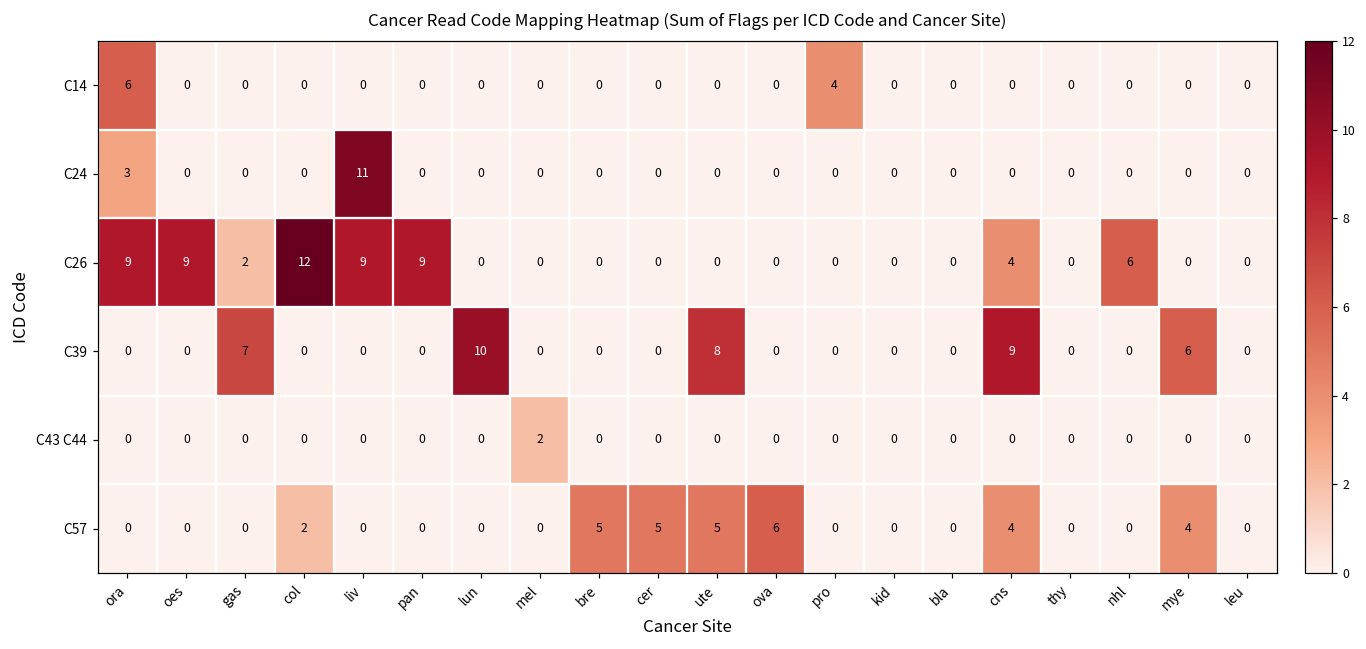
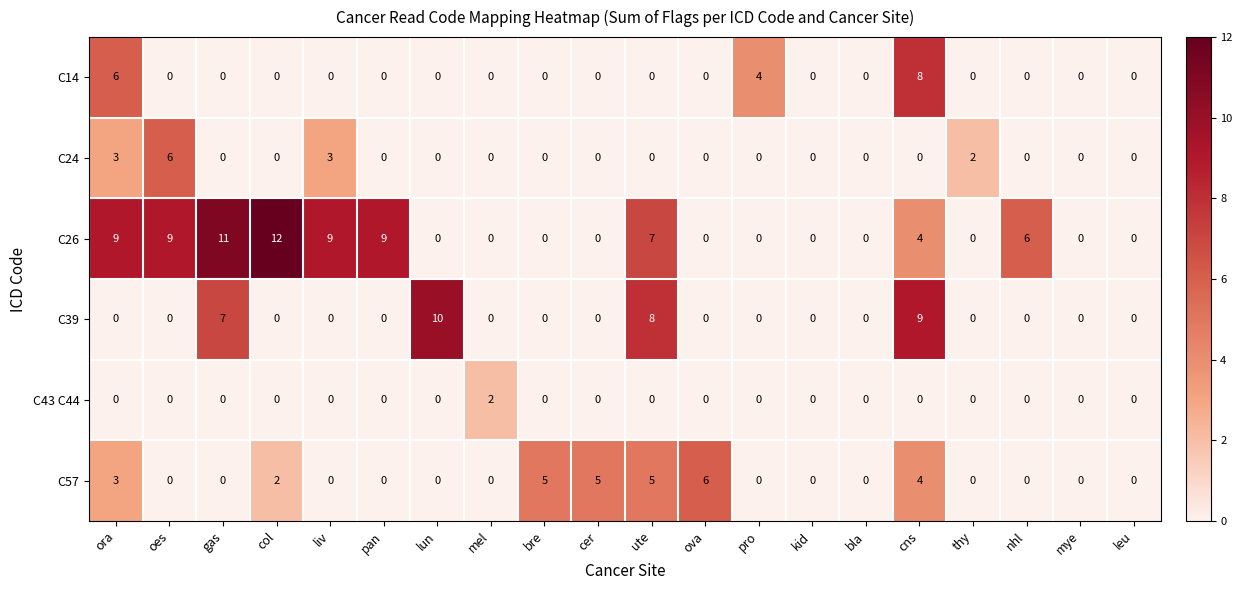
C14, cns: 0 -> 8
C24, oes: 0 -> 6
C24, liv: 11 -> 3
C24, thy: 0 -> 2
C26, gas: 2 -> 11
C26, ute: 0 -> 7
C39, mye: 6 -> 0
C57, ora: 0 -> 3
C57, mye: 4 -> 0
